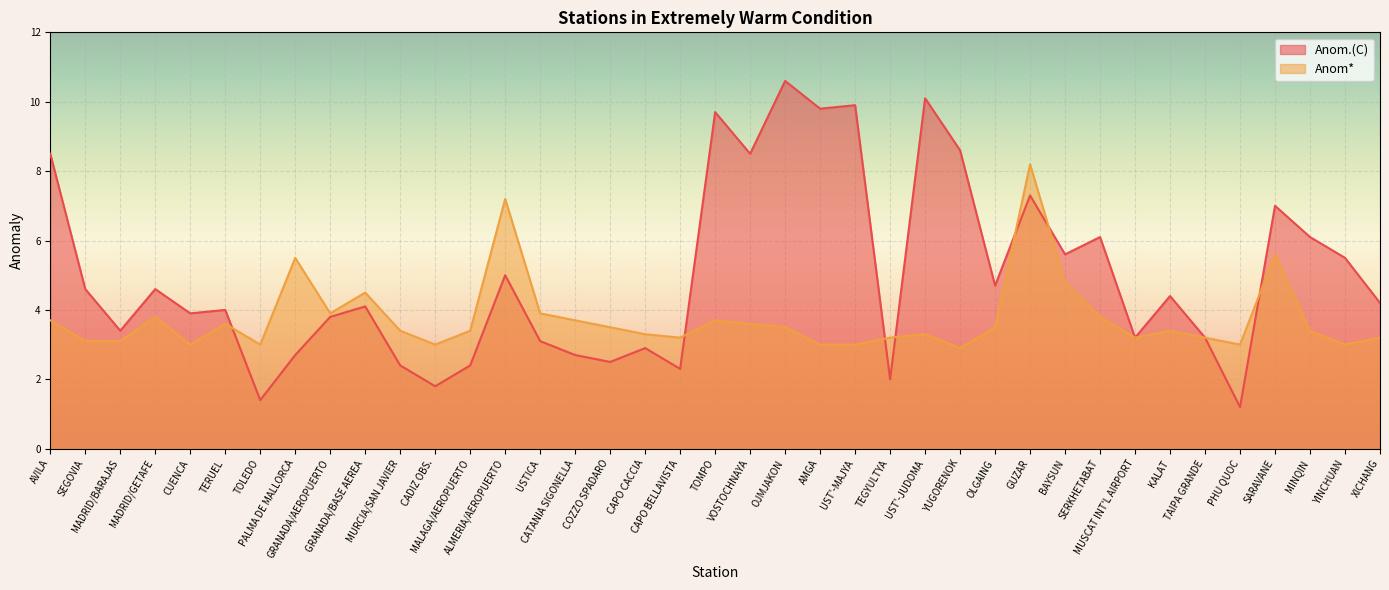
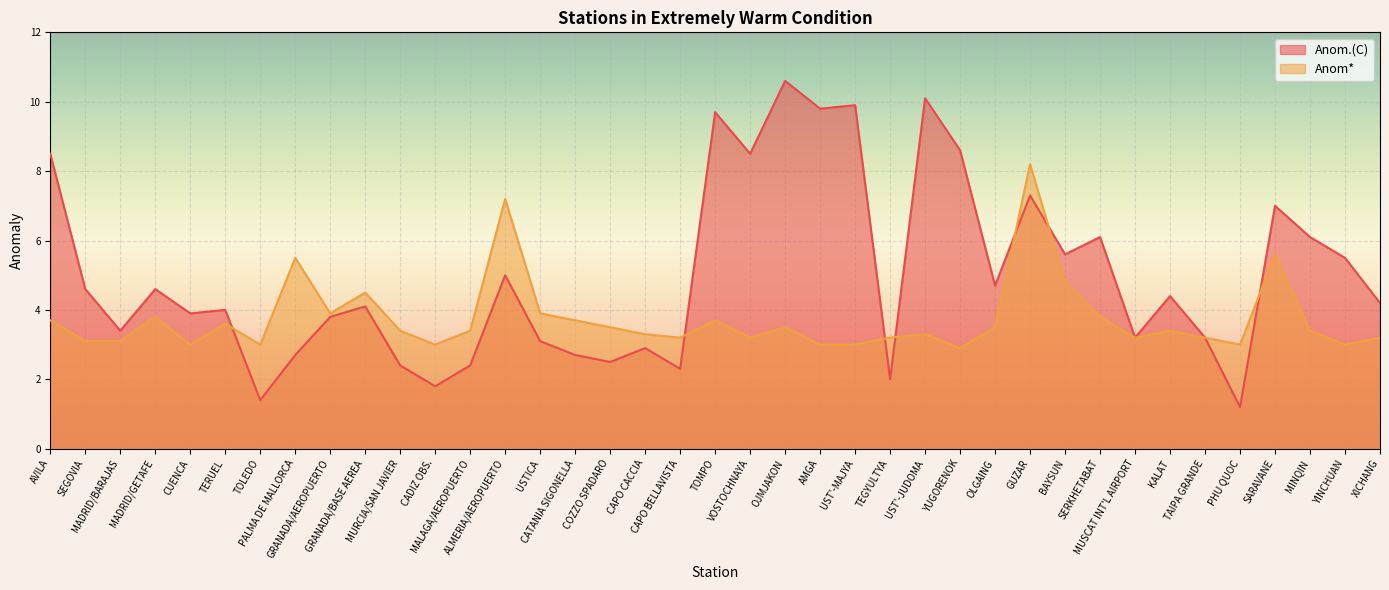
Anom*, VOSTOCHNAYA: 3.6 -> 3.2
